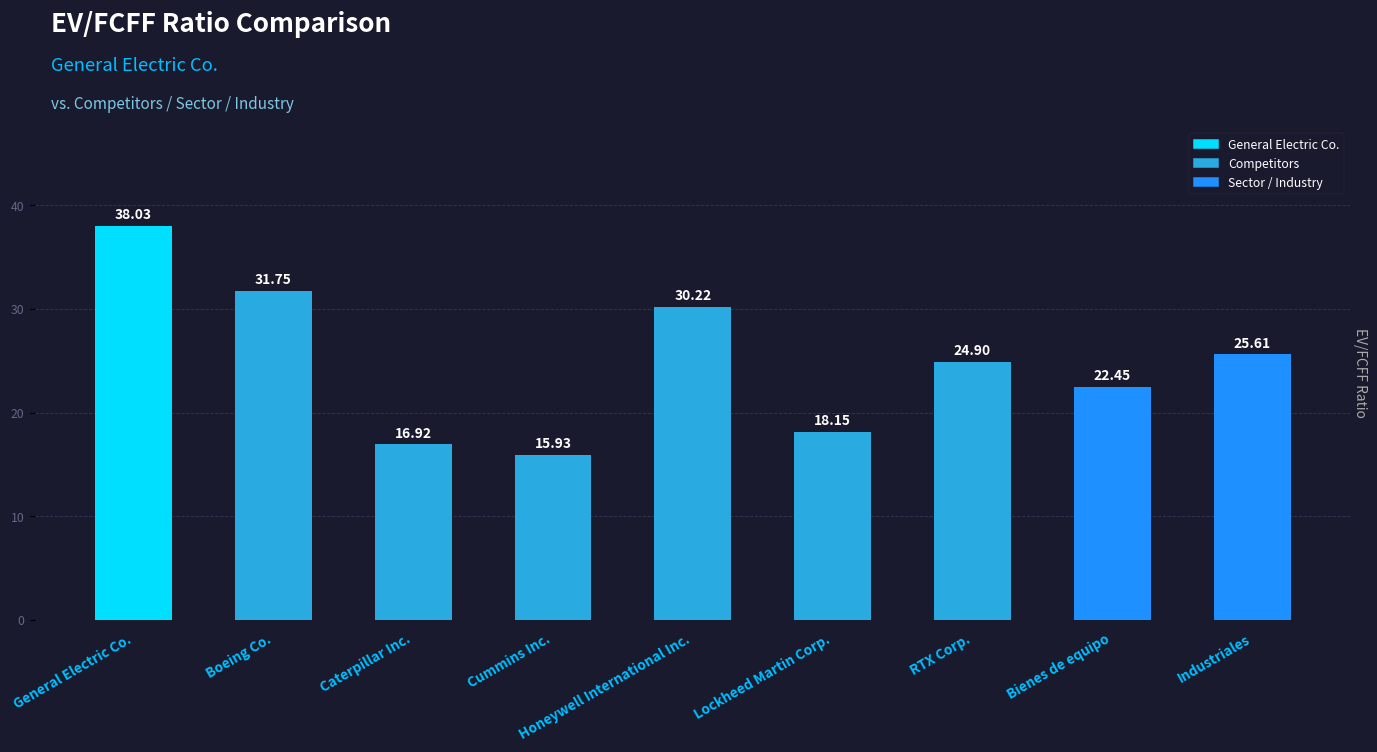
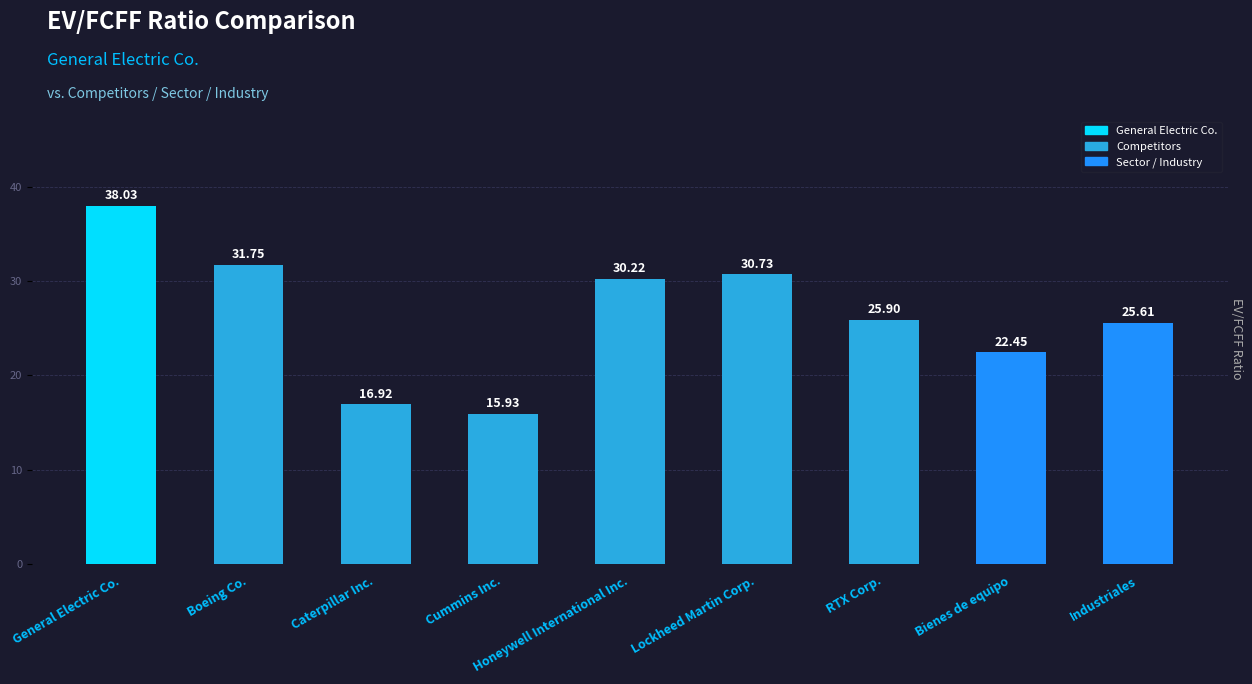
Lockheed Martin Corp.: 18.15 -> 30.73
RTX Corp.: 24.90 -> 25.90
